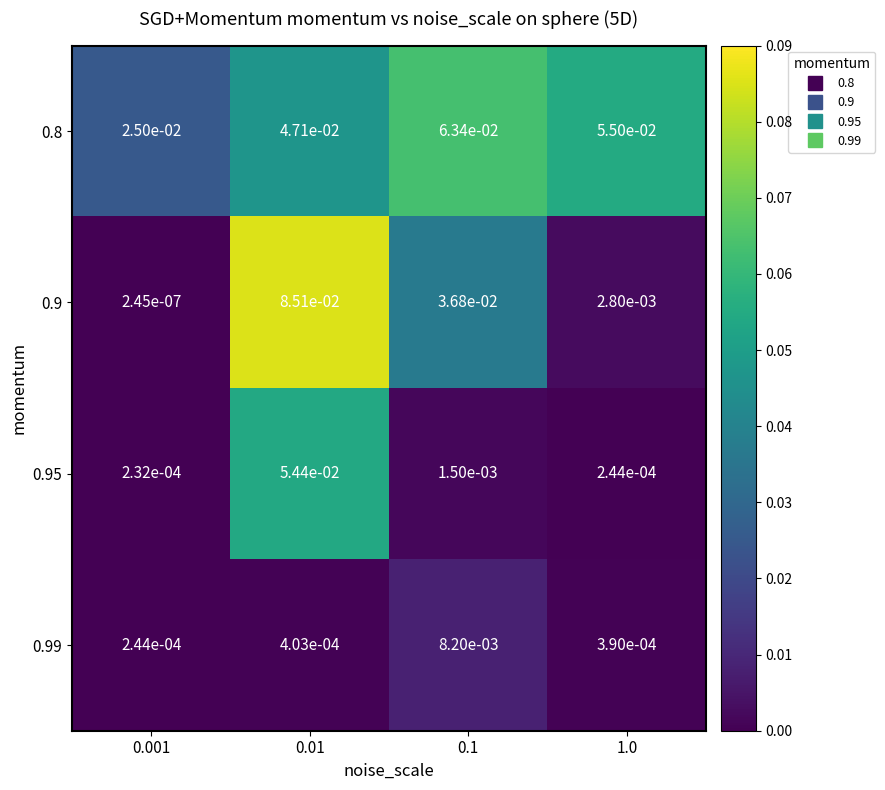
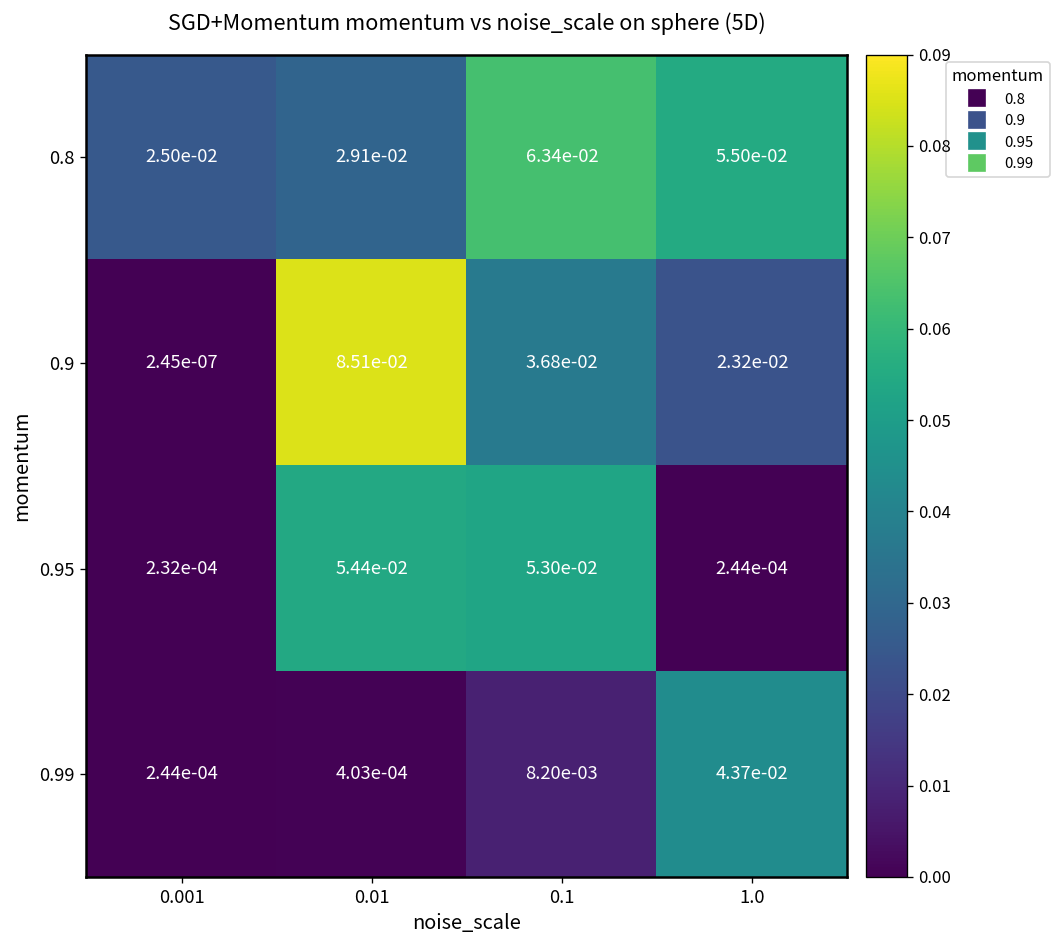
0.8, 0.01: 4.71e-02 -> 2.91e-02
0.9, 1.0: 2.80e-03 -> 2.32e-02
0.95, 0.1: 1.50e-03 -> 5.30e-02
0.99, 1.0: 3.90e-04 -> 4.37e-02
